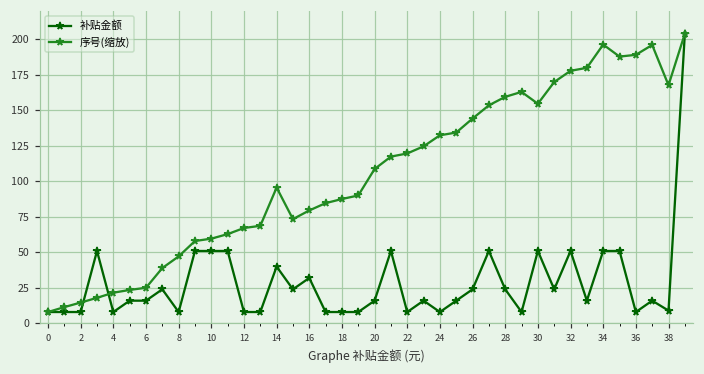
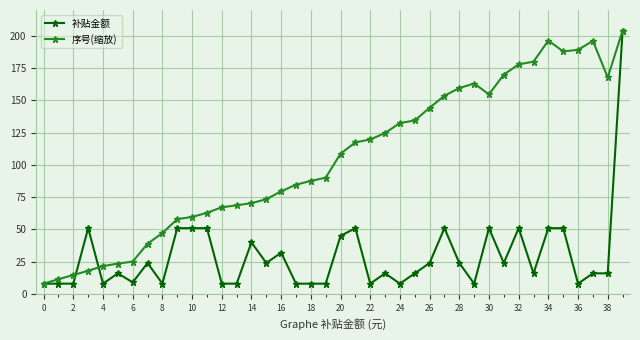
补贴金额, 6: 16 -> 9
序号(缩放), 14: 96 -> 70
补贴金额, 20: 16 -> 45
补贴金额, 38: 9 -> 16
